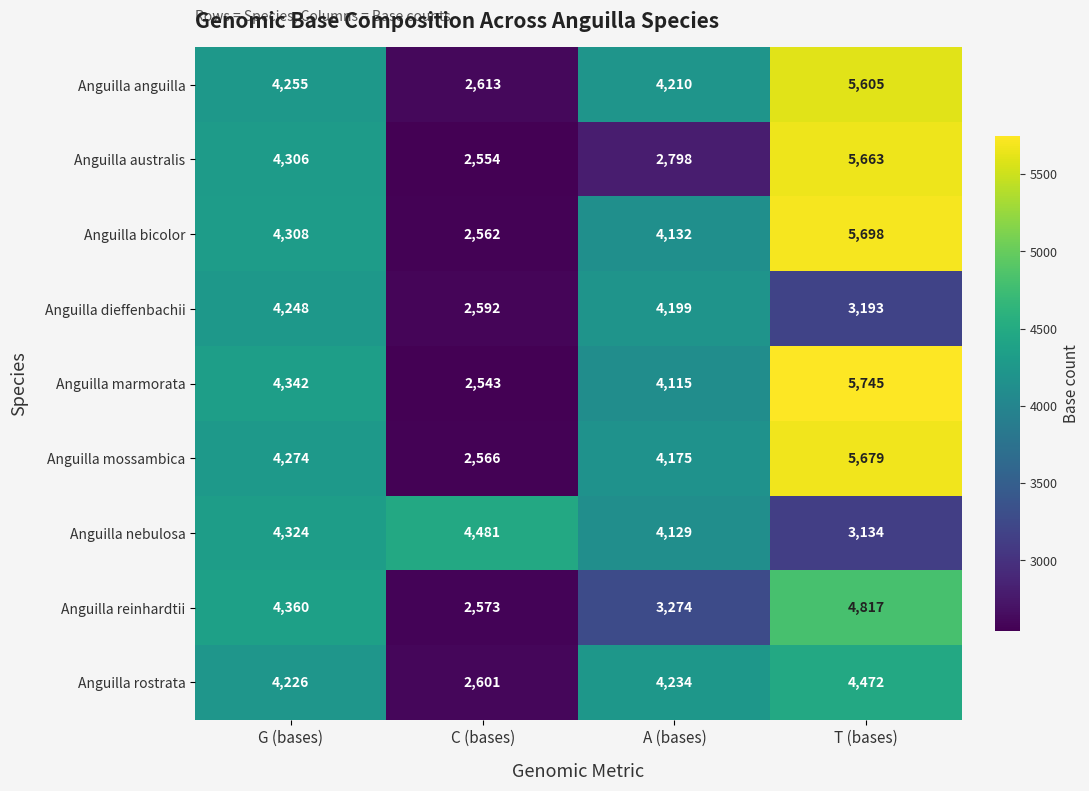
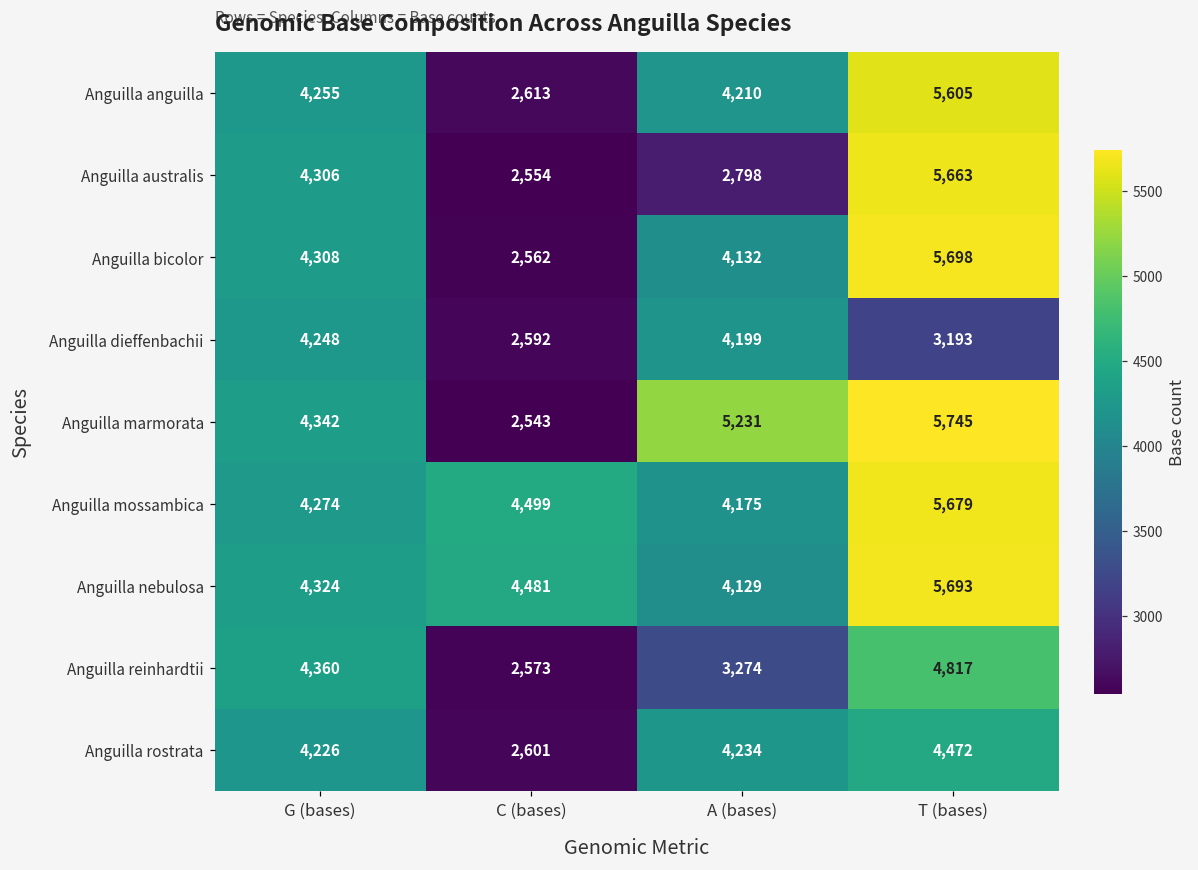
Anguilla marmorata, A (bases): 4,115 -> 5,231
Anguilla mossambica, C (bases): 2,566 -> 4,499
Anguilla nebulosa, T (bases): 3,134 -> 5,693
